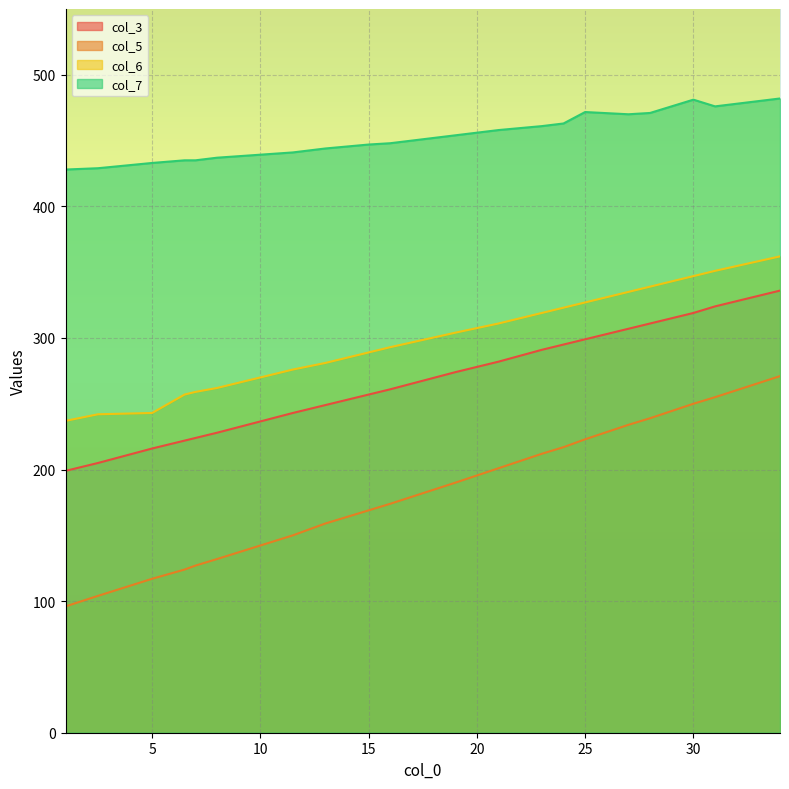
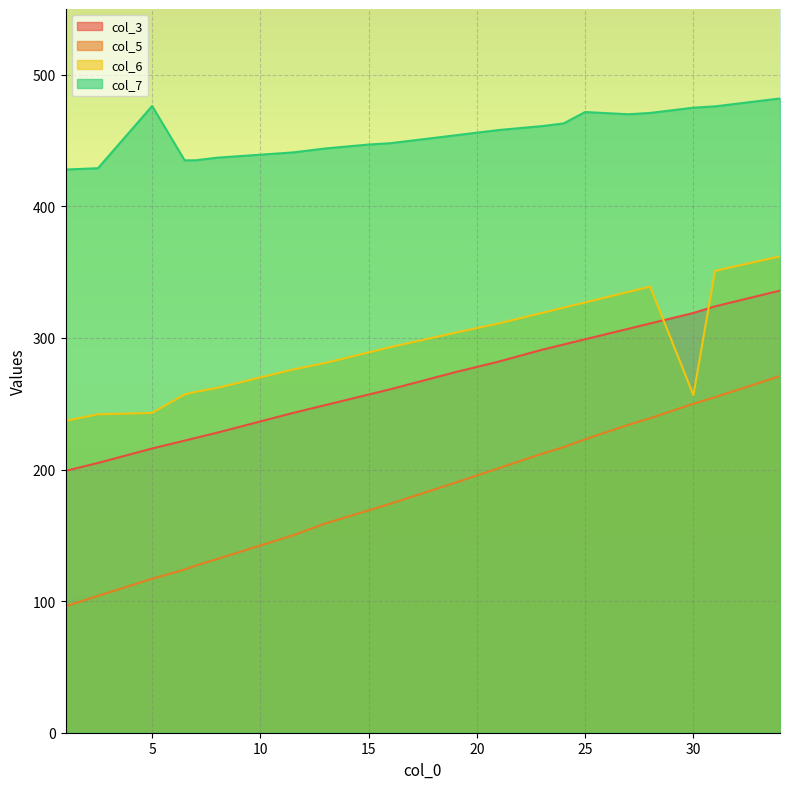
col_7, 5: 433 -> 476
col_6, 30: 347 -> 257
col_7, 30: 481 -> 475
